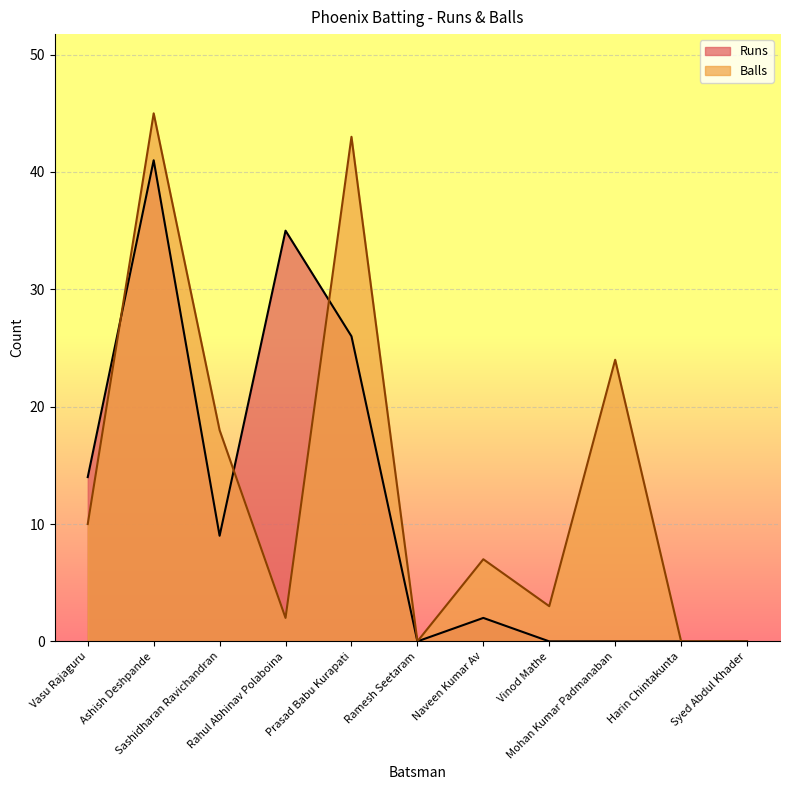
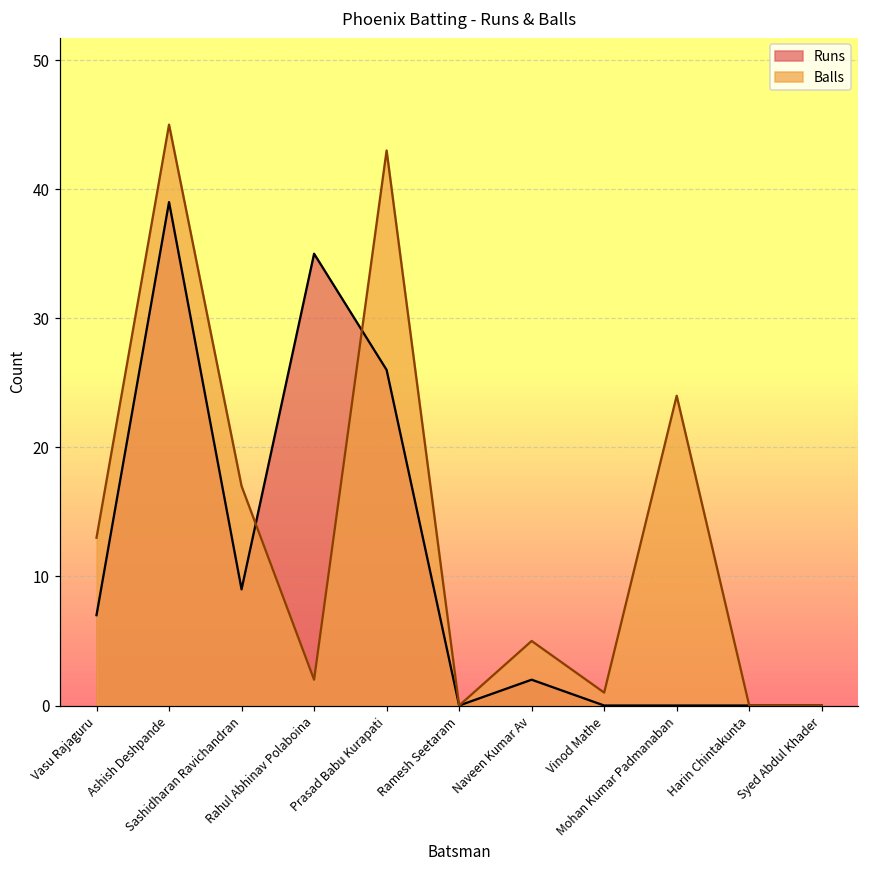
Runs, Vasu Rajaguru: 14 -> 7
Balls, Vasu Rajaguru: 10 -> 13
Runs, Ashish Deshpande: 41 -> 39
Balls, Sashidharan Ravichandran: 18 -> 17
Balls, Naveen Kumar Av: 7 -> 5
Balls, Vinod Mathe: 3 -> 1
